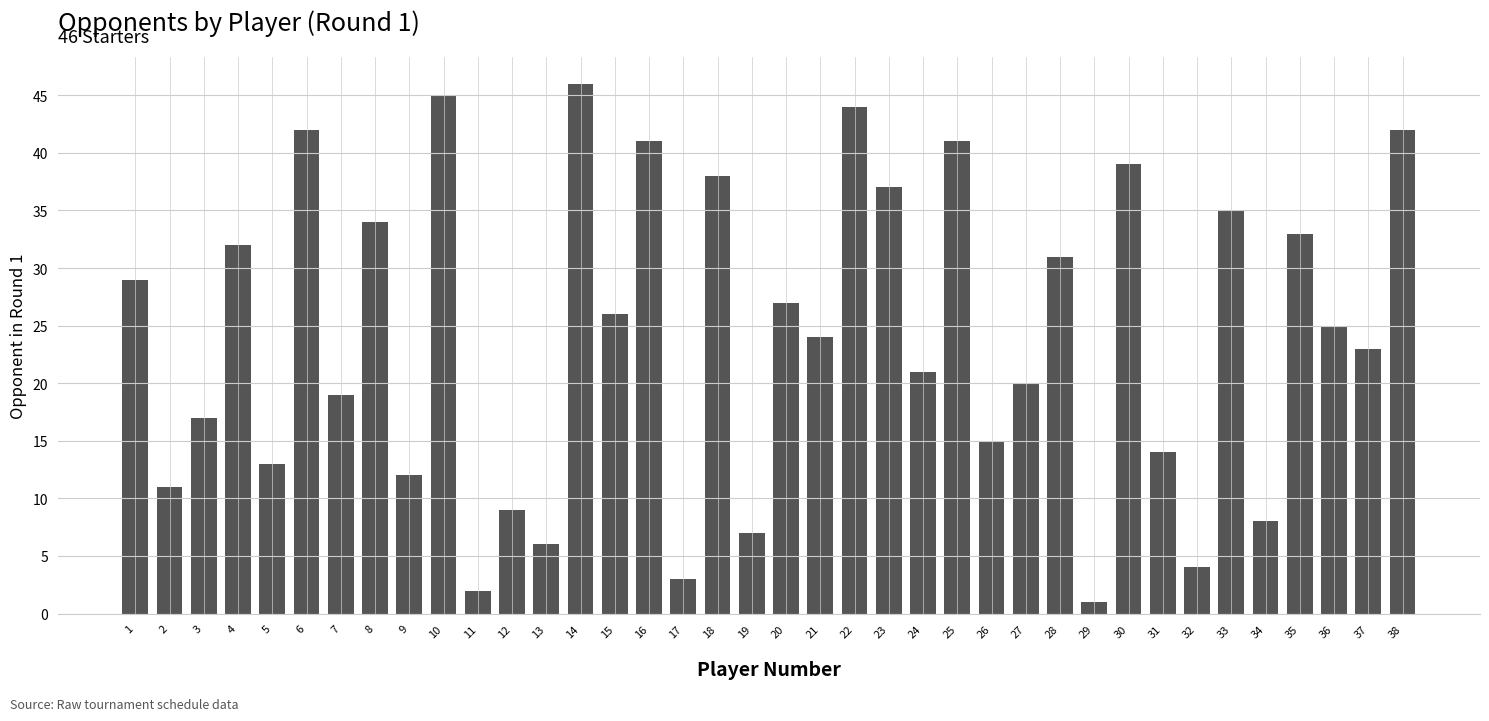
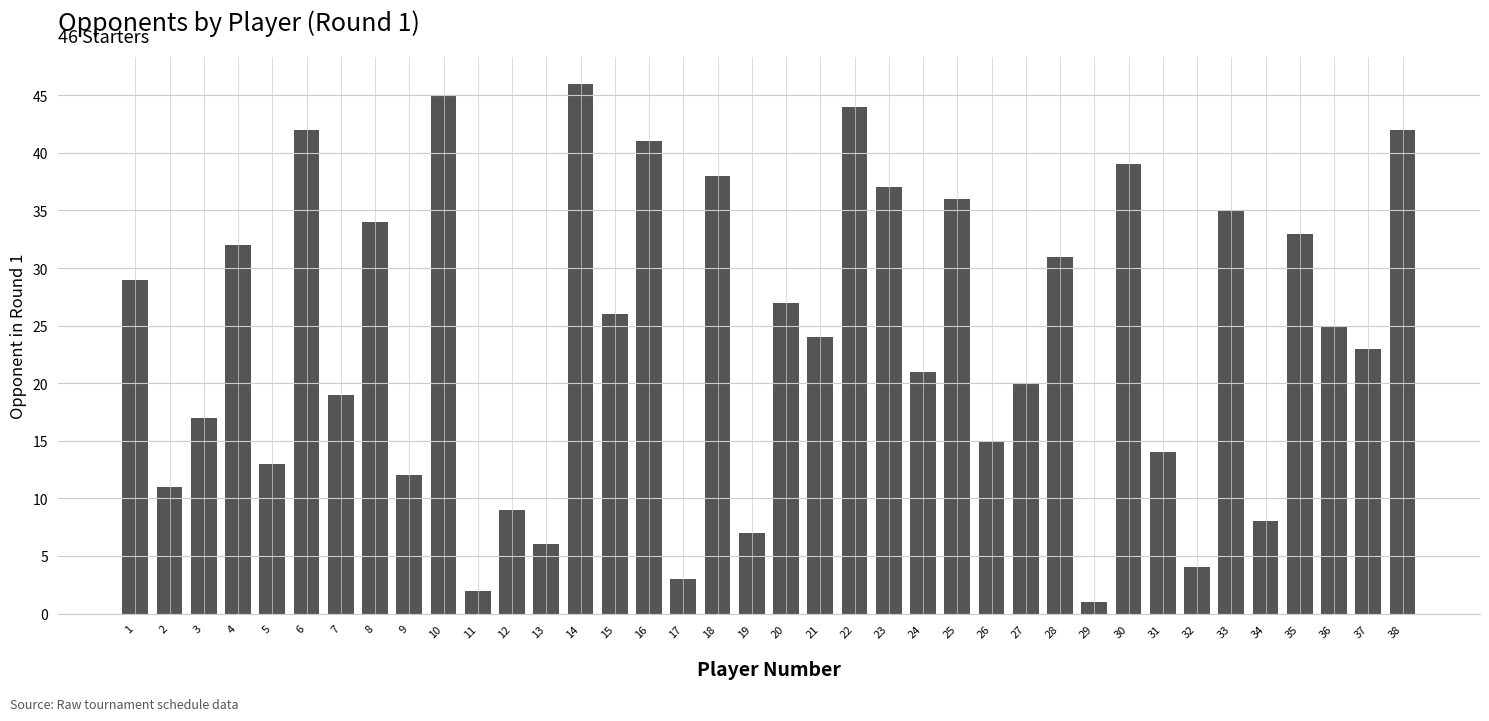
25: 41 -> 36
